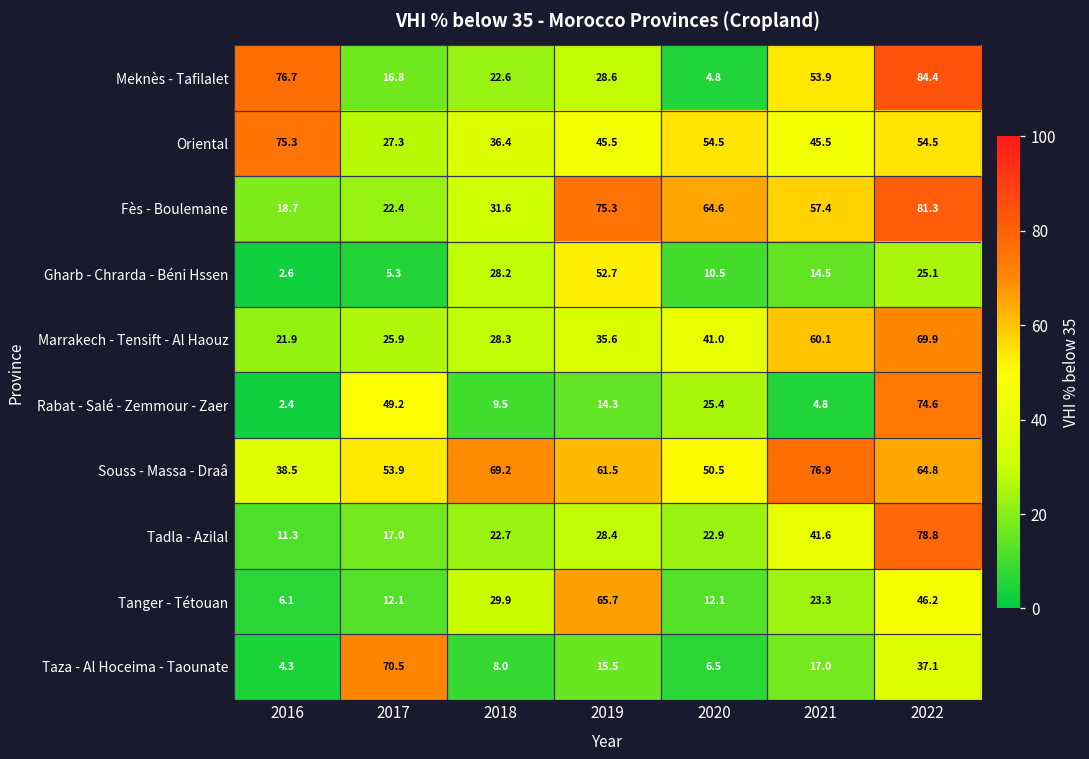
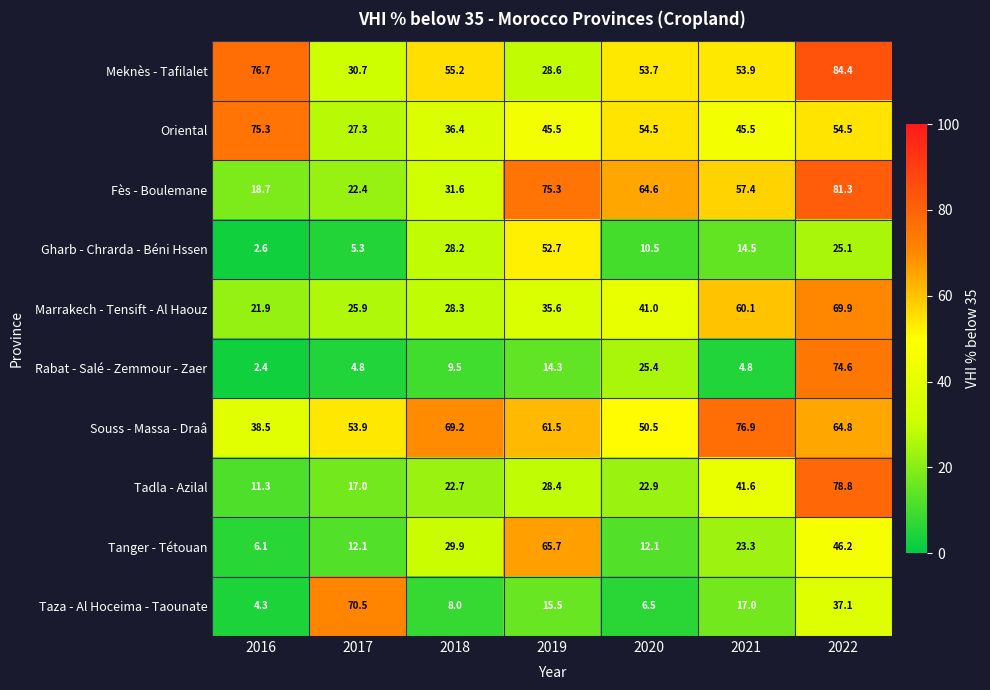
Meknès - Tafilalet, 2017: 16.8 -> 30.7
Meknès - Tafilalet, 2018: 22.6 -> 55.2
Meknès - Tafilalet, 2020: 4.8 -> 53.7
Rabat - Salé - Zemmour - Zaer, 2017: 49.2 -> 4.8
